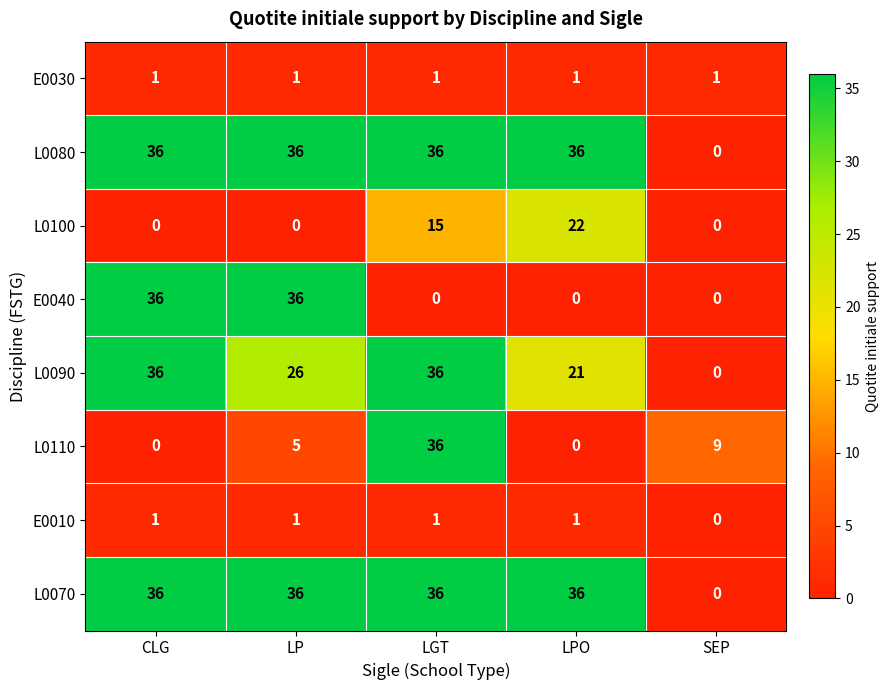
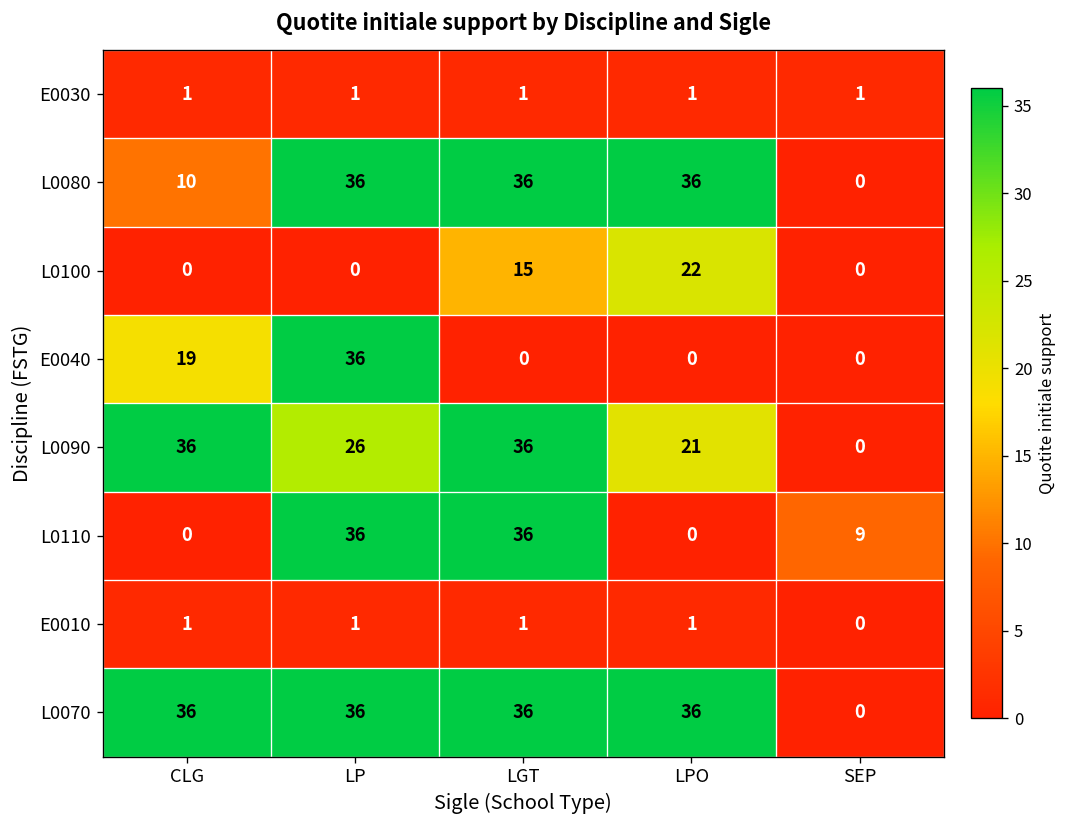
L0080, CLG: 36 -> 10
E0040, CLG: 36 -> 19
L0110, LP: 5 -> 36
